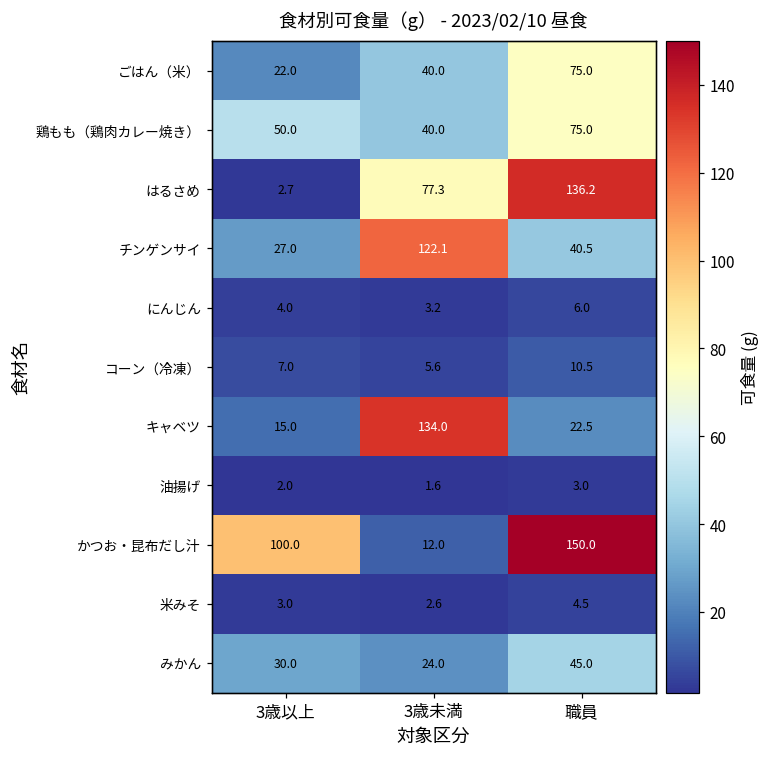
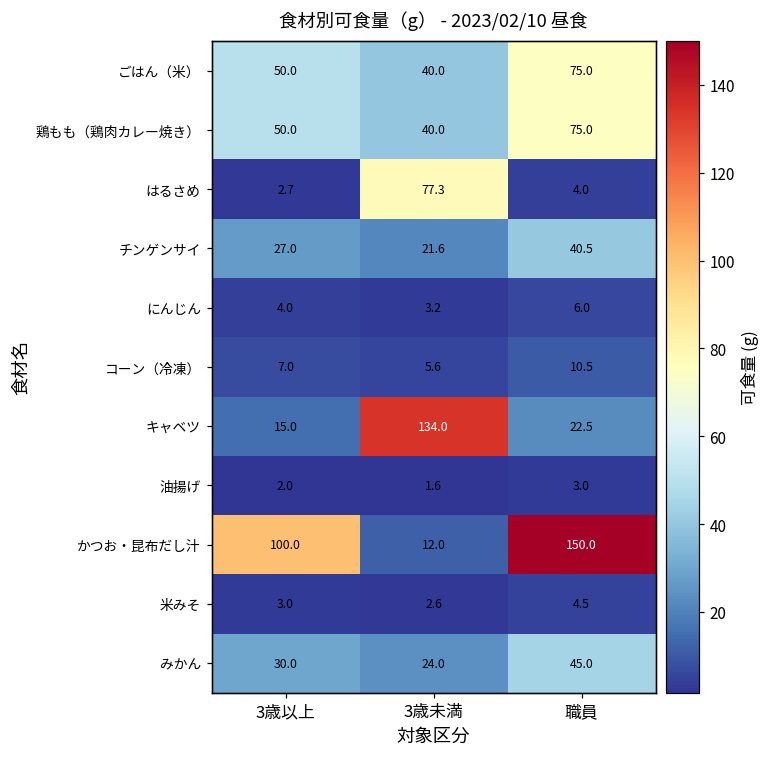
ごはん（米）, 3歳以上: 22.0 -> 50.0
はるさめ, 職員: 136.2 -> 4.0
チンゲンサイ, 3歳未満: 122.1 -> 21.6
